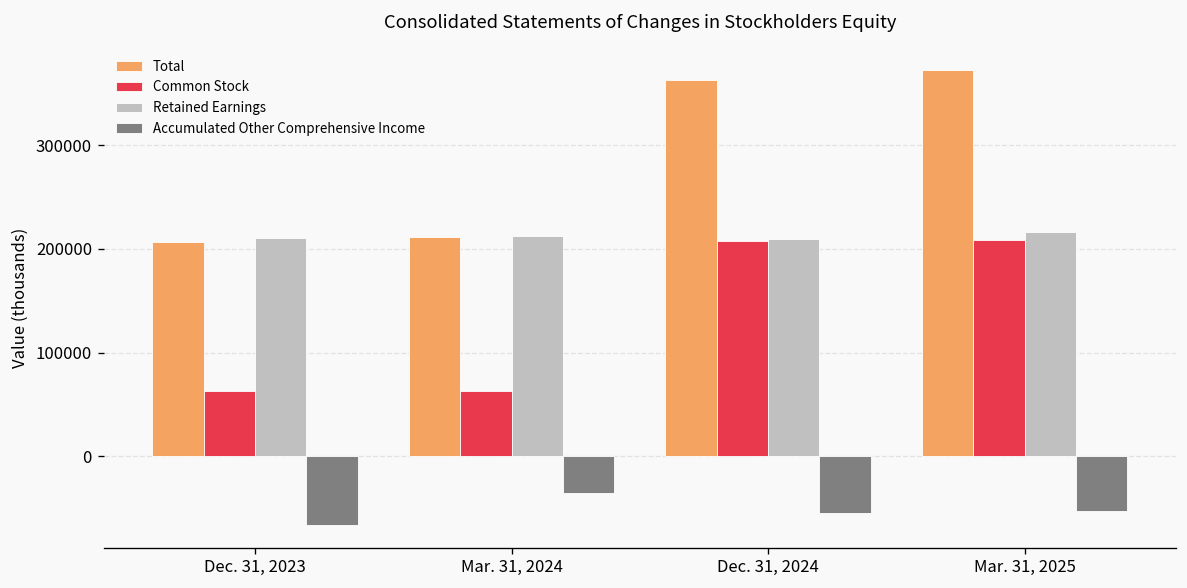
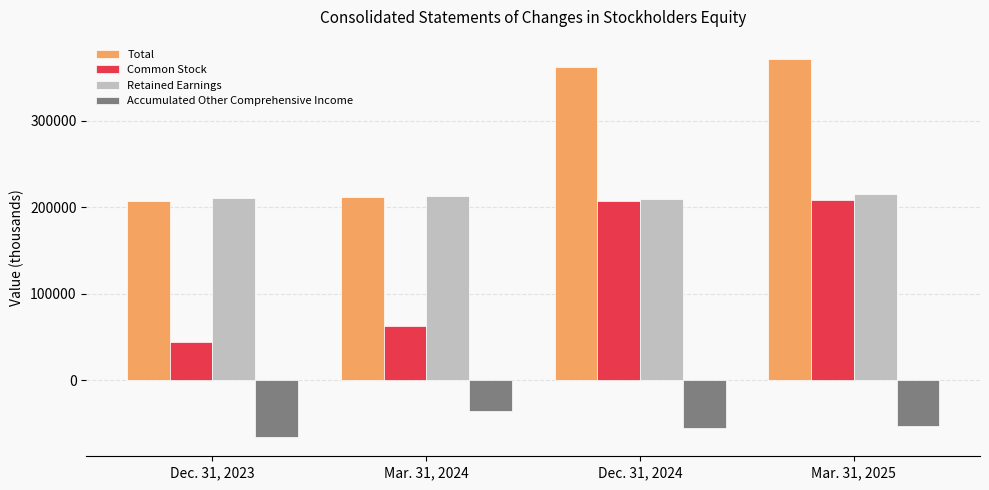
Common Stock, Dec. 31, 2023: 60000 -> 40000
